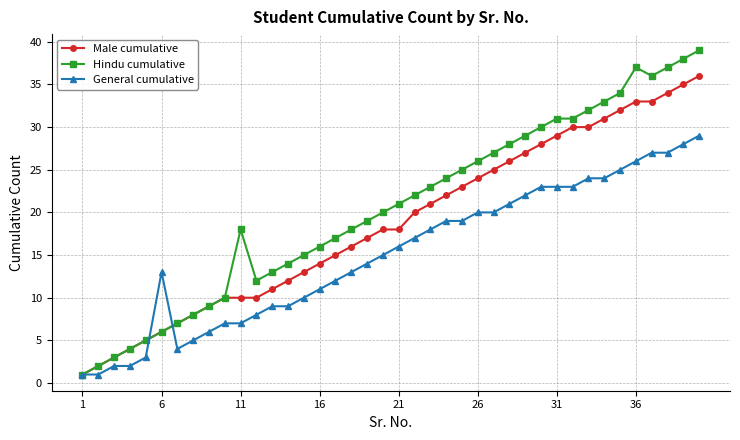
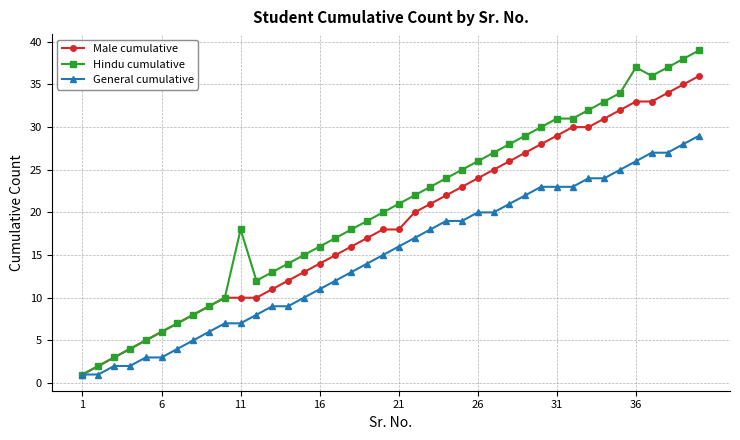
General cumulative, 6: 13 -> 3
